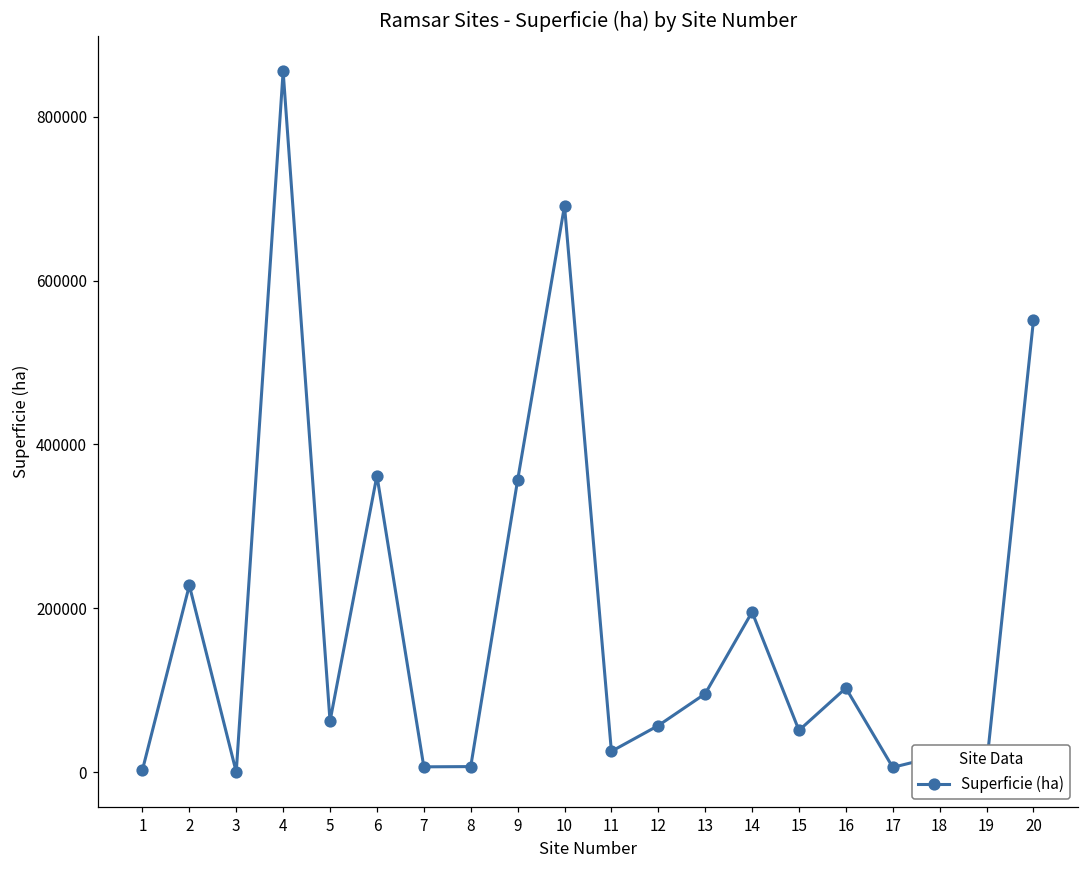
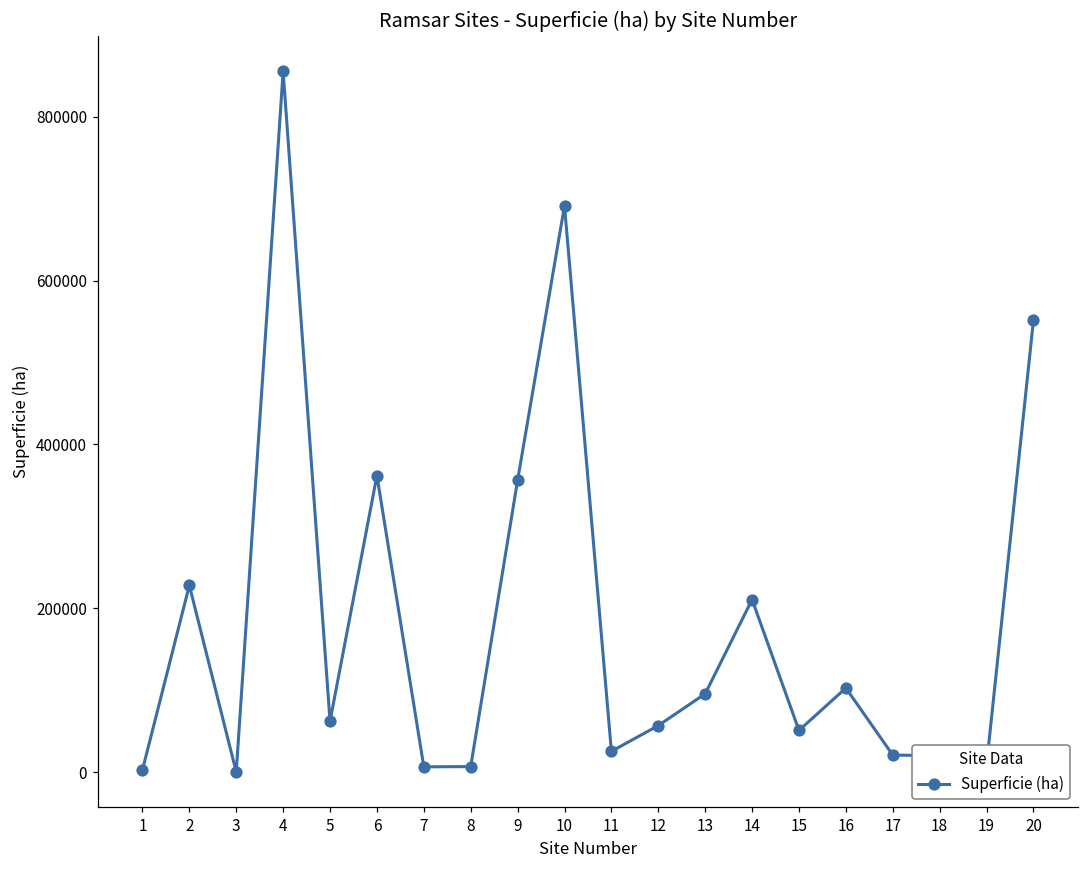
14: 200000 -> 210000
17: 10000 -> 20000
